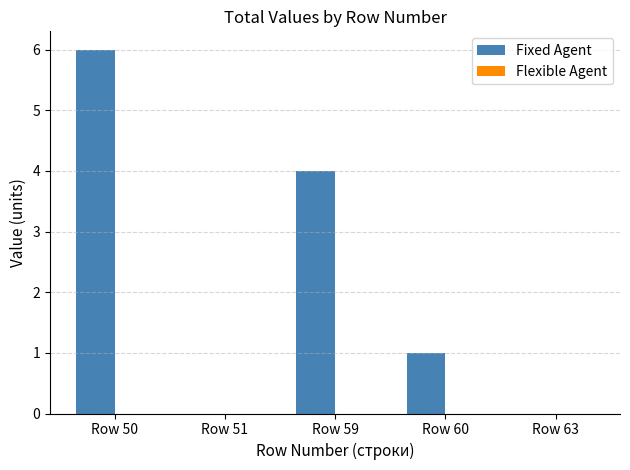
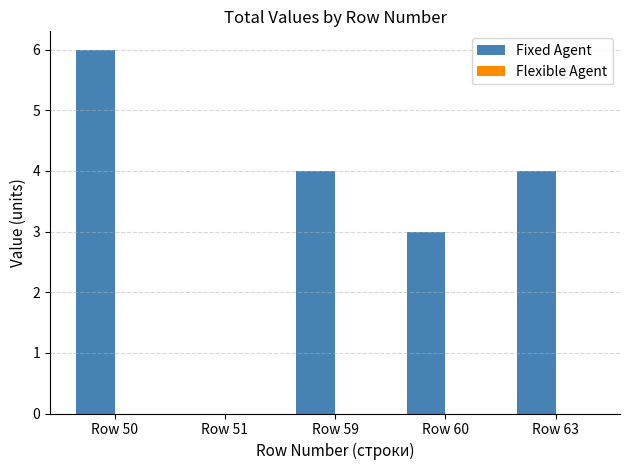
Fixed Agent, Row 60: 1 -> 3
Fixed Agent, Row 63: 0 -> 4
